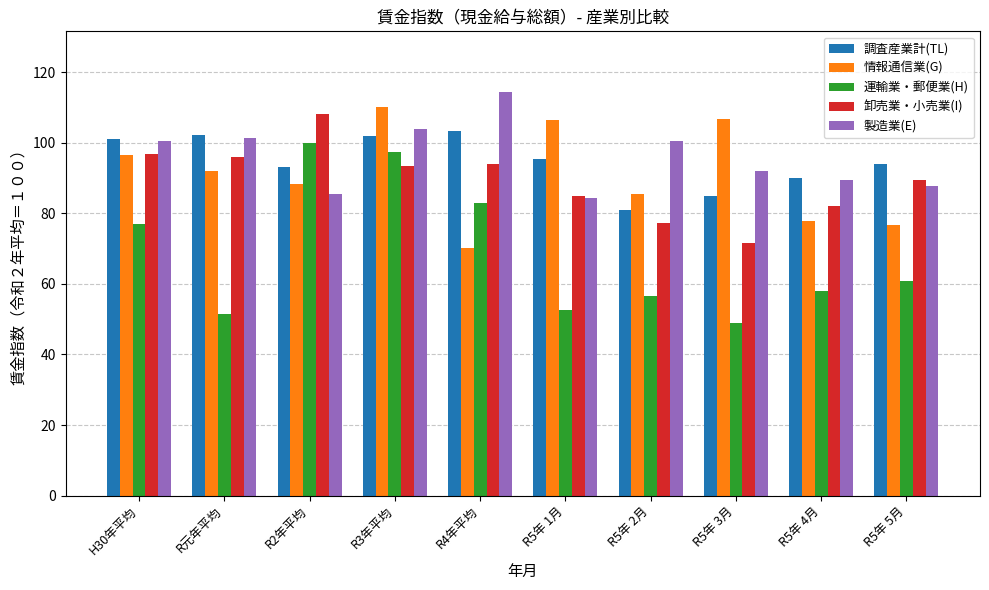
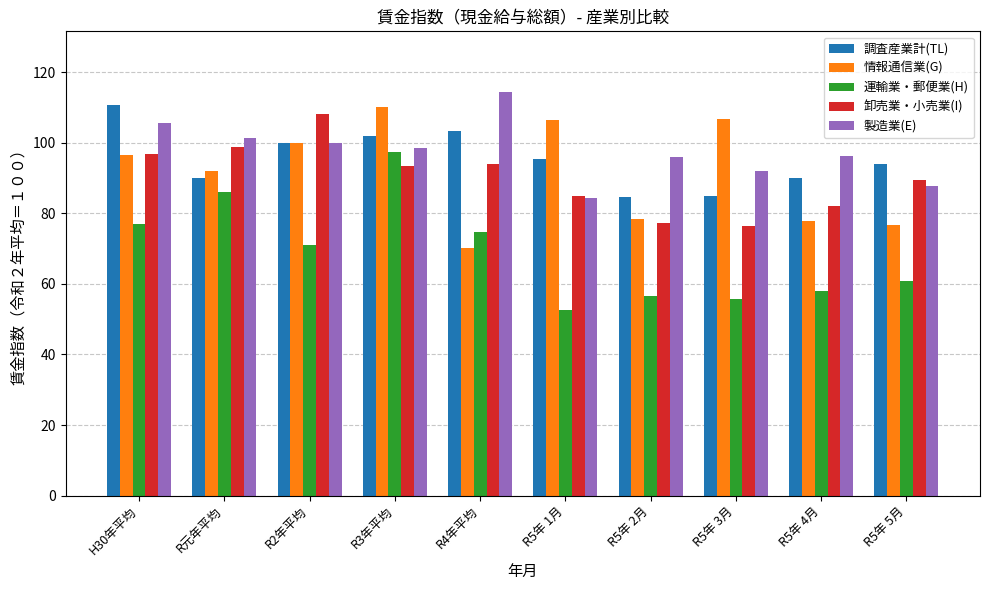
調査産業計(TL), H30年平均: 101 -> 111
製造業(E), H30年平均: 101 -> 106
調査産業計(TL), R元年平均: 102 -> 90
運輸業・郵便業(H), R元年平均: 51 -> 86
卸売業・小売業(I), R元年平均: 96 -> 99
調査産業計(TL), R2年平均: 93 -> 100
情報通信業(G), R2年平均: 88 -> 100
運輸業・郵便業(H), R2年平均: 100 -> 71
製造業(E), R2年平均: 85 -> 100
製造業(E), R3年平均: 104 -> 98
運輸業・郵便業(H), R4年平均: 83 -> 75
調査産業計(TL), R5年 2月: 81 -> 85
情報通信業(G), R5年 2月: 85 -> 78
製造業(E), R5年 2月: 100 -> 96
運輸業・郵便業(H), R5年 3月: 49 -> 56
卸売業・小売業(I), R5年 3月: 72 -> 76
製造業(E), R5年 4月: 89 -> 96
